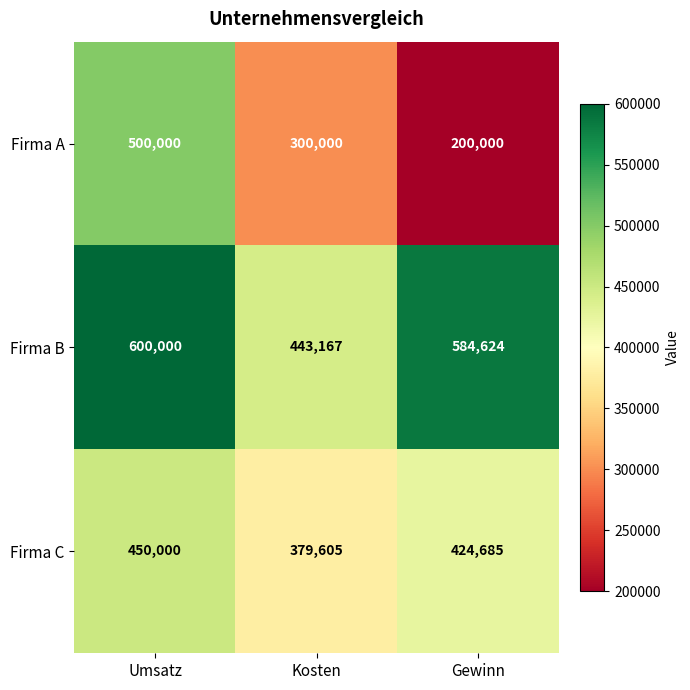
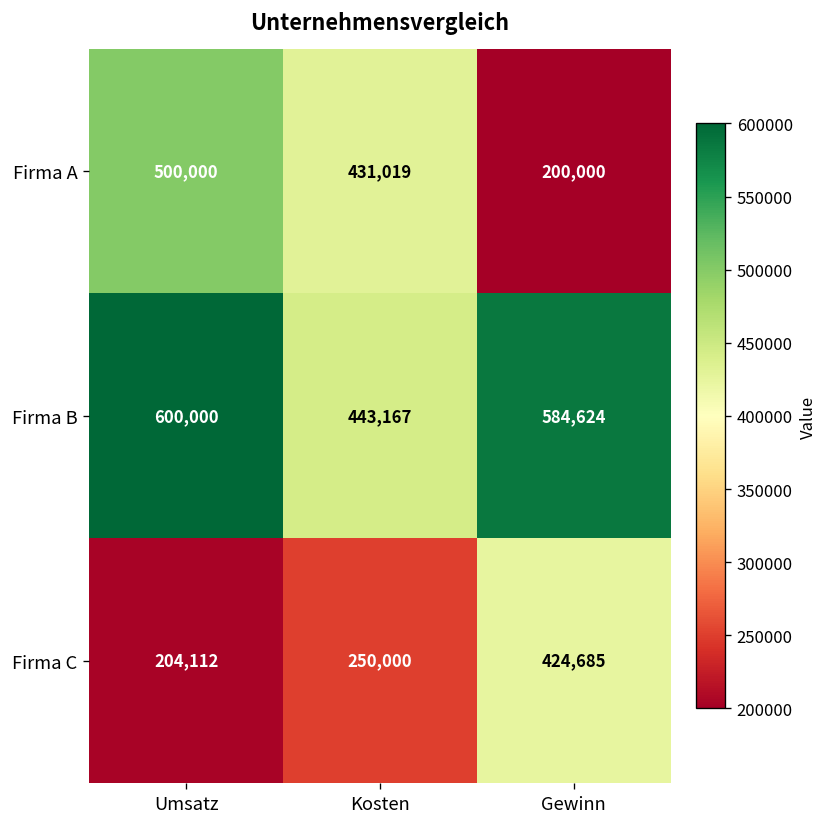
Firma A, Kosten: 300,000 -> 431,019
Firma C, Umsatz: 450,000 -> 204,112
Firma C, Kosten: 379,605 -> 250,000
